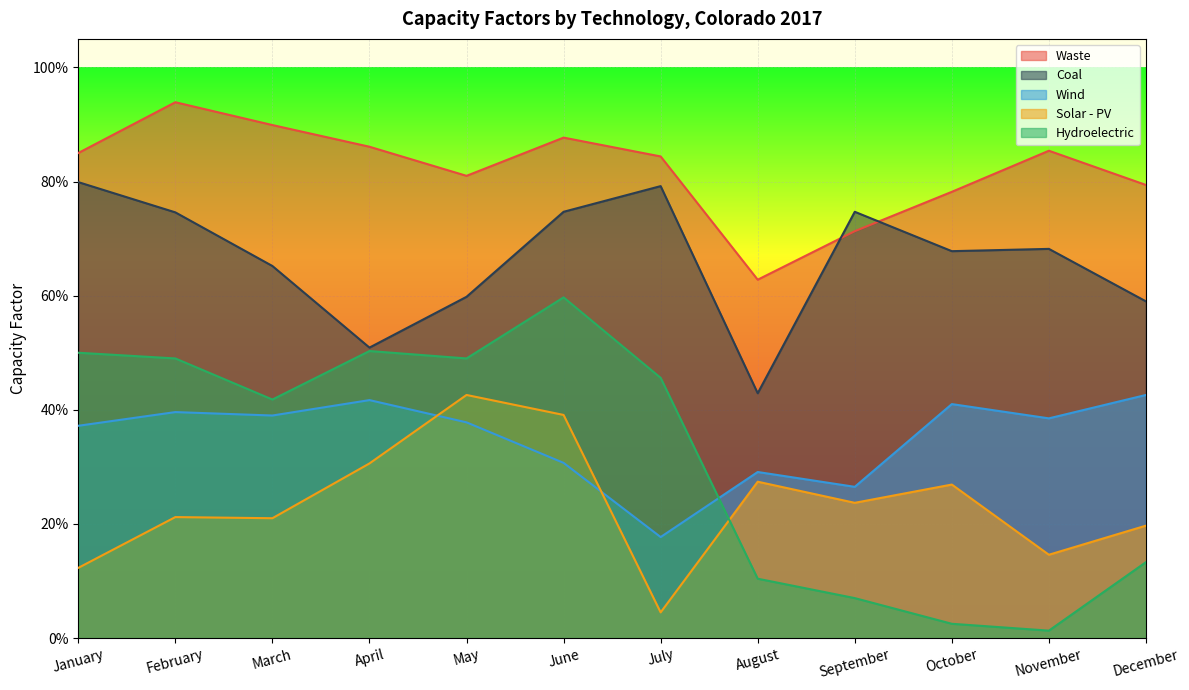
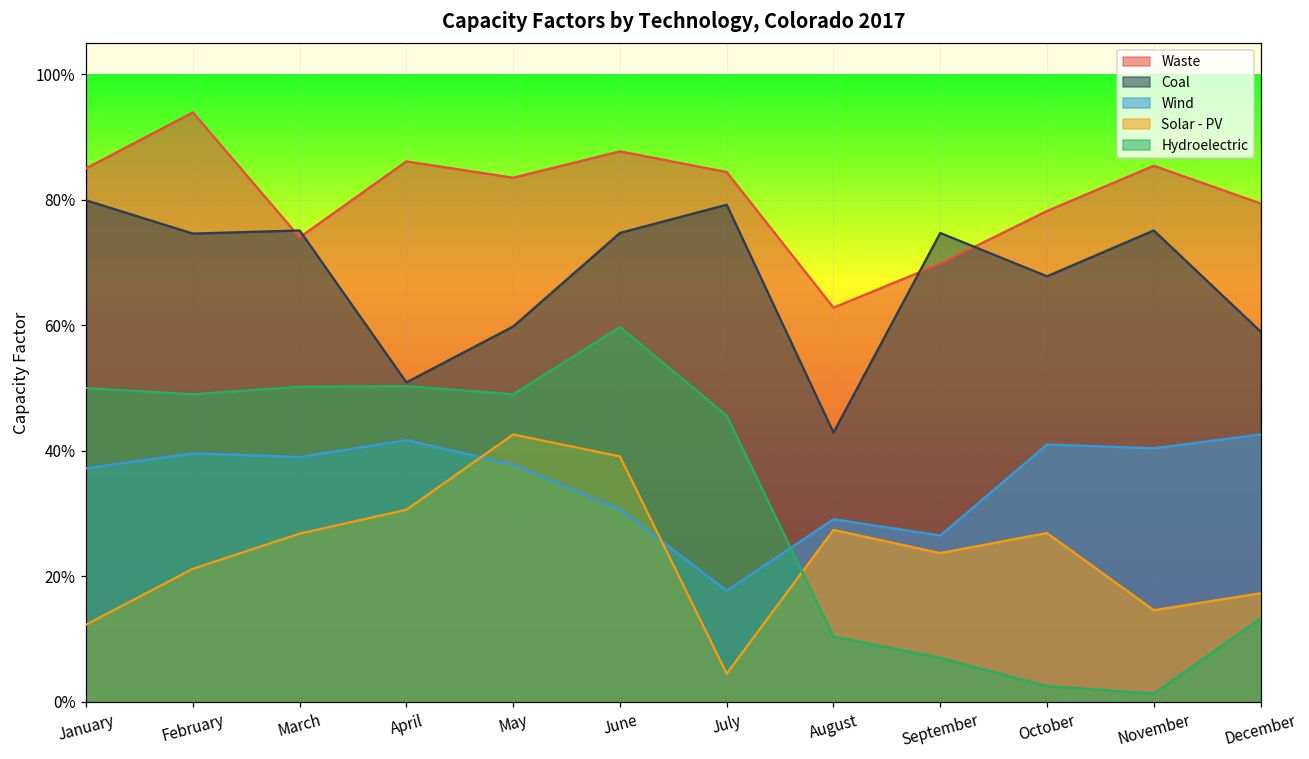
Waste, March: 90% -> 74%
Coal, March: 65% -> 75%
Solar - PV, March: 21% -> 27%
Hydroelectric, March: 42% -> 50%
Waste, May: 81% -> 84%
Waste, September: 71% -> 70%
Coal, November: 68% -> 75%
Wind, November: 39% -> 40%
Solar - PV, December: 20% -> 17%
